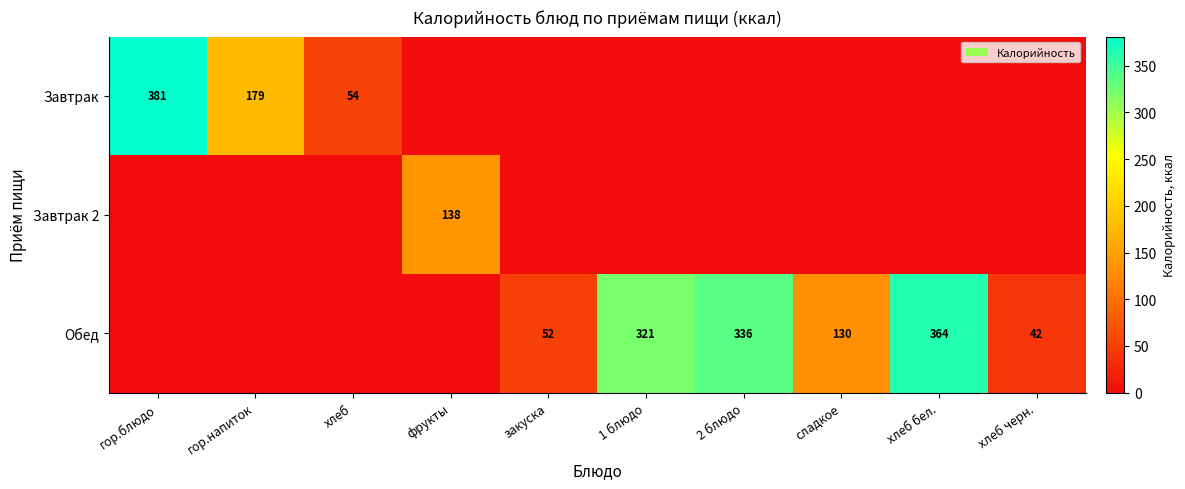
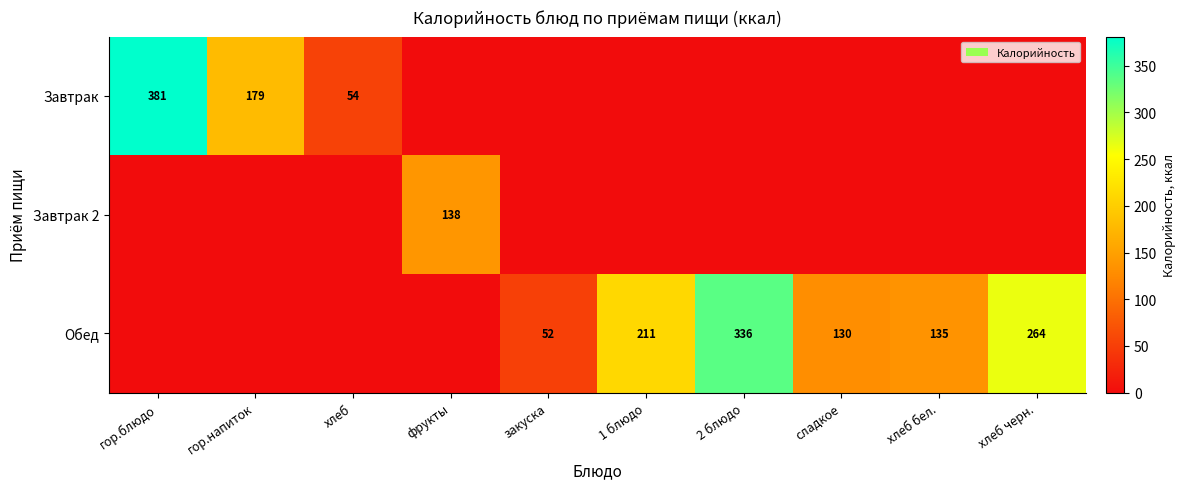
Обед, 1 блюдо: 321 -> 211
Обед, хлеб бел.: 364 -> 135
Обед, хлеб черн.: 42 -> 264
